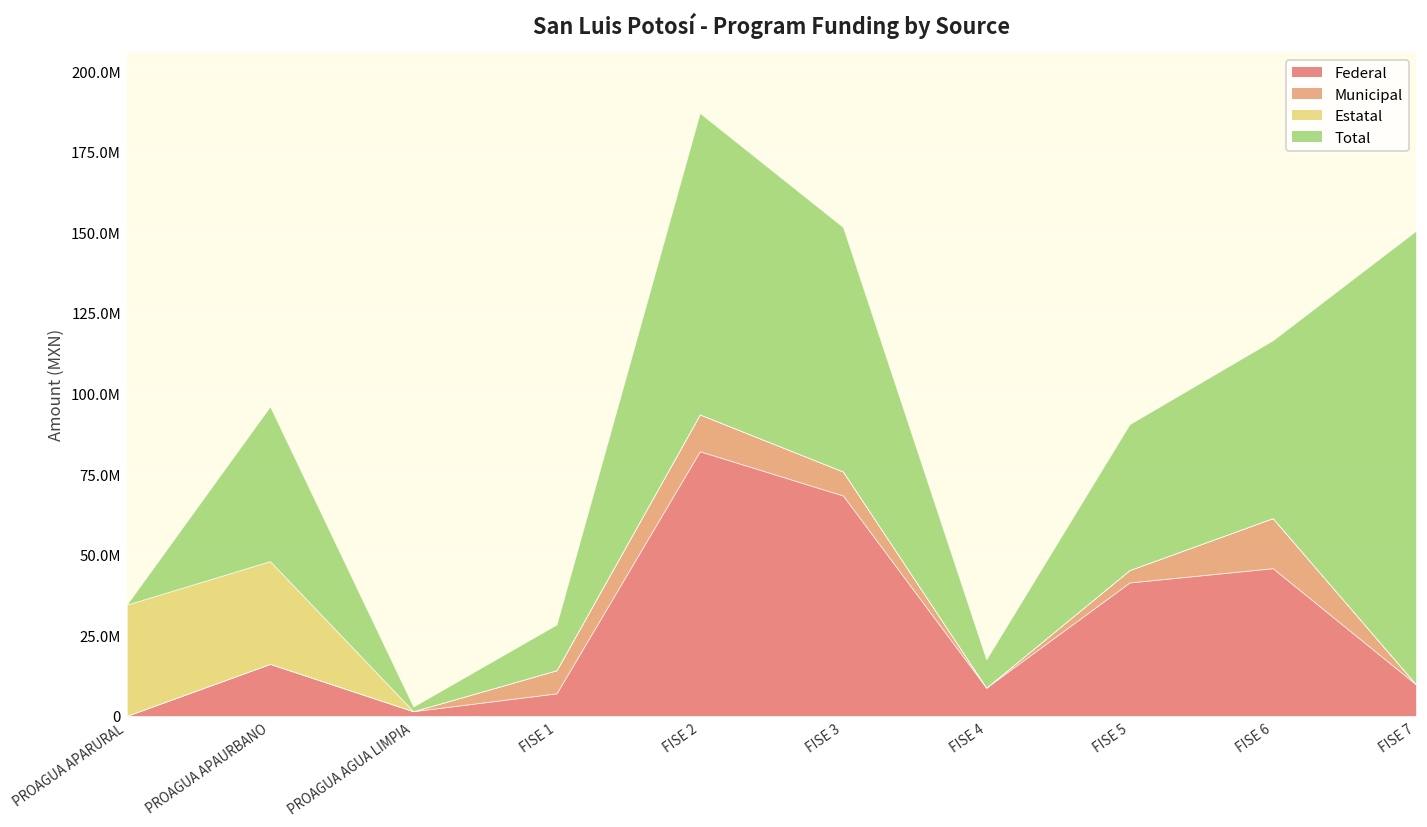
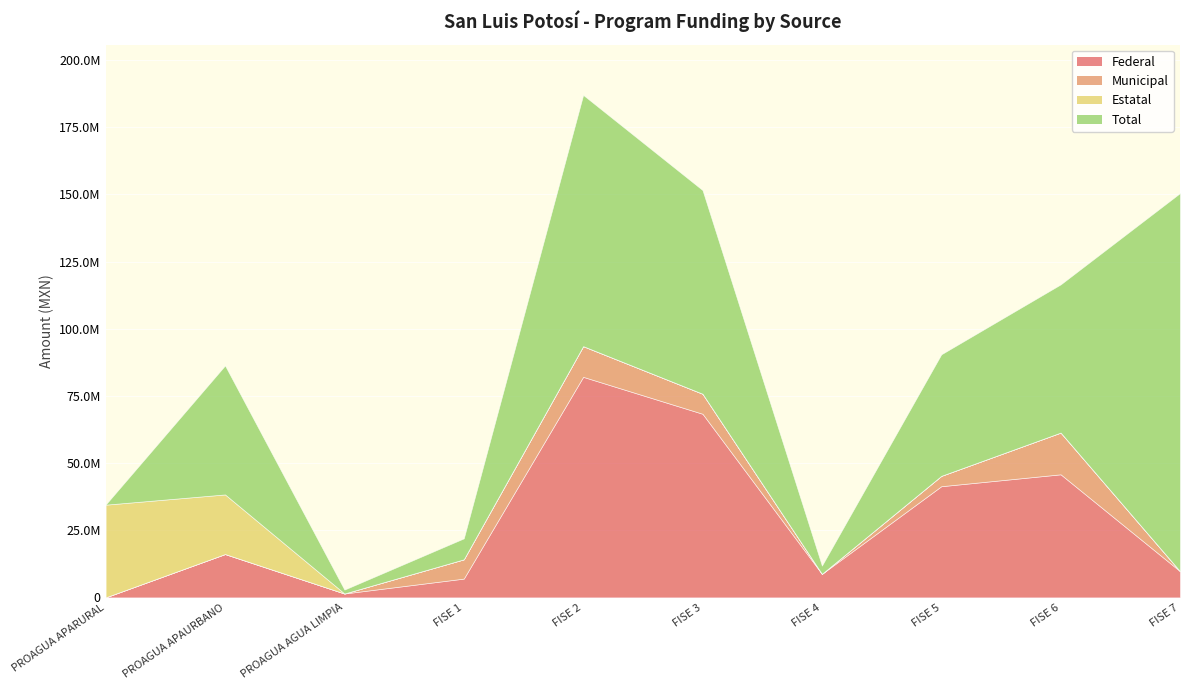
Estatal, PROAGUA APAURBANO: 32000000 -> 22000000
Total, FISE 1: 14000000 -> 8000000
Total, FISE 4: 9000000 -> 3000000
